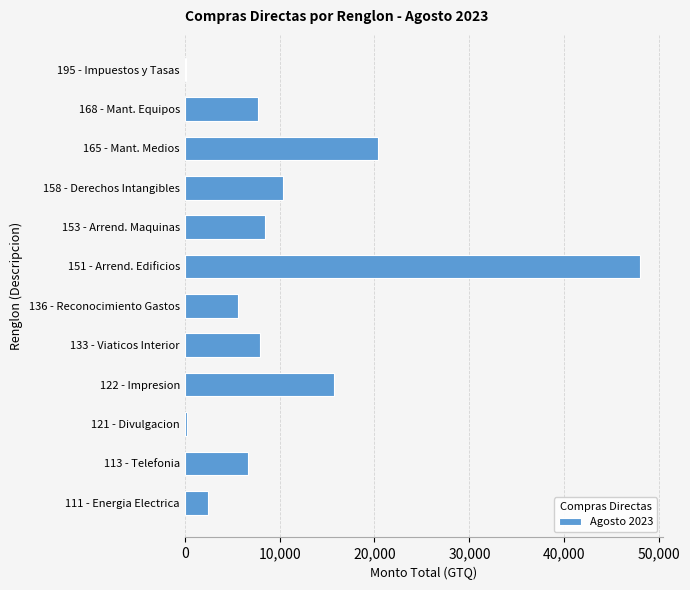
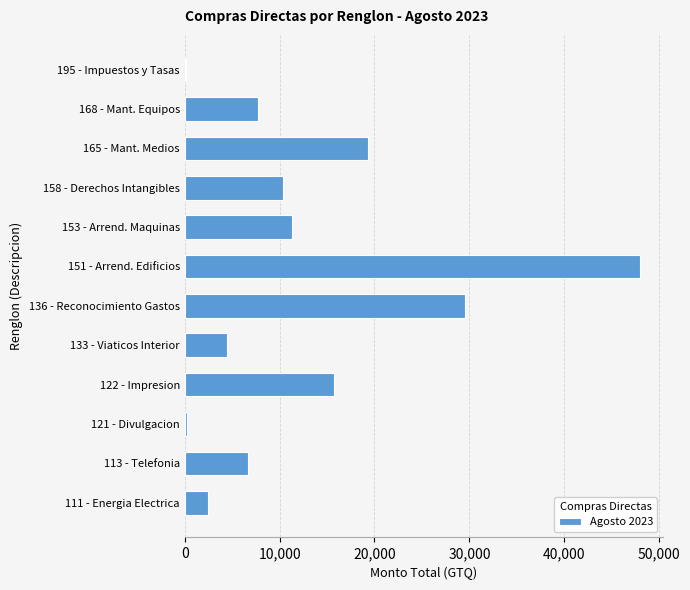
165 - Mant. Medios: 20,000 -> 19,000
153 - Arrend. Maquinas: 9,000 -> 11,000
136 - Reconocimiento Gastos: 6,000 -> 30,000
133 - Viaticos Interior: 8,000 -> 4,000
